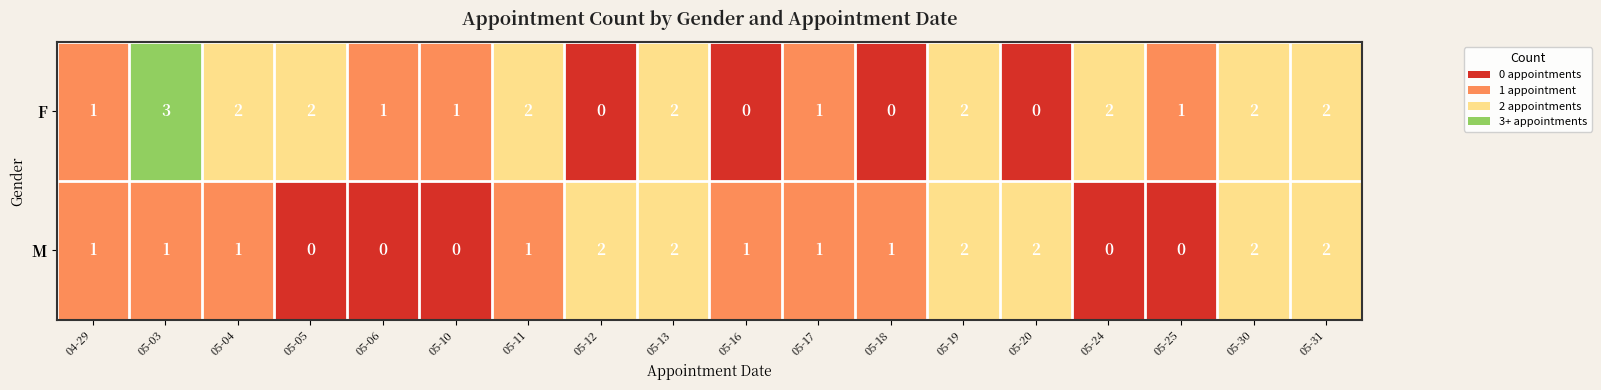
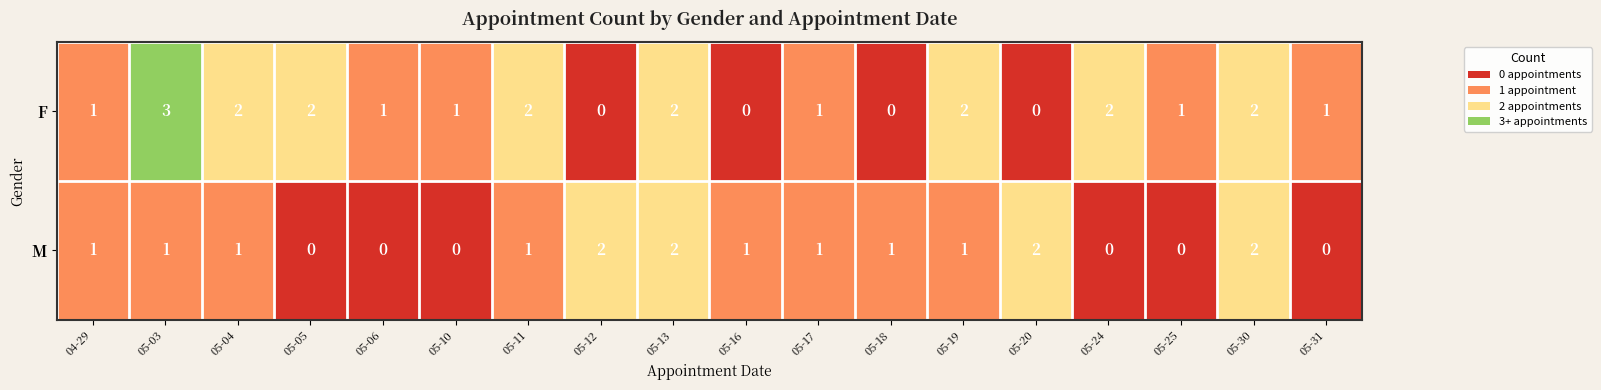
F, 05-31: 2 -> 1
M, 05-19: 2 -> 1
M, 05-31: 2 -> 0
